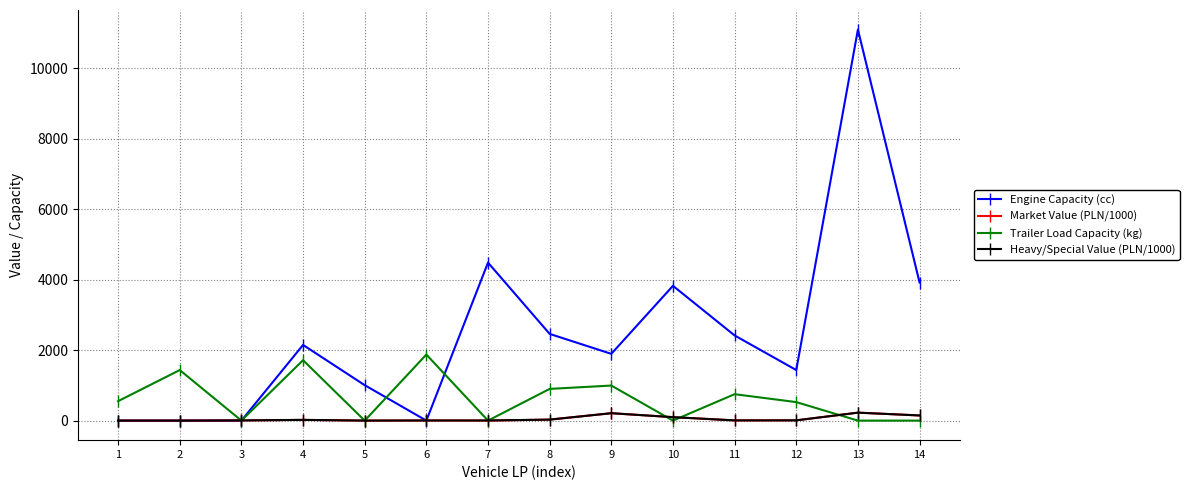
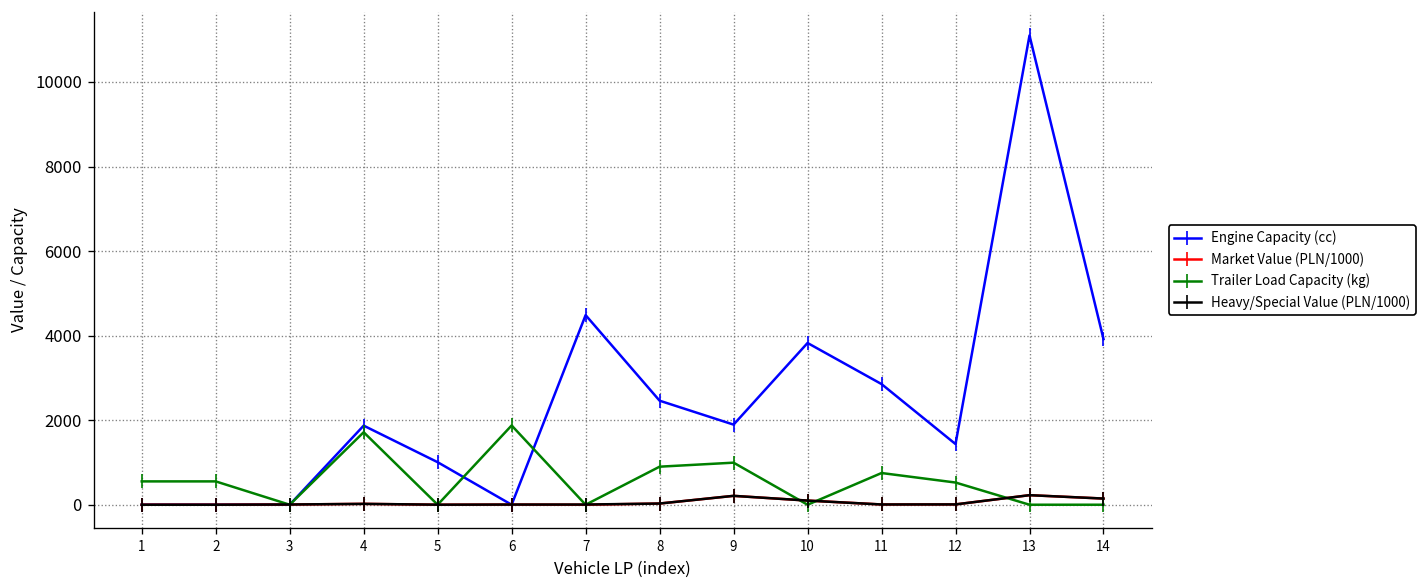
Trailer Load Capacity (kg), 2: 1400 -> 600
Engine Capacity (cc), 4: 2100 -> 1900
Engine Capacity (cc), 11: 2400 -> 2900
